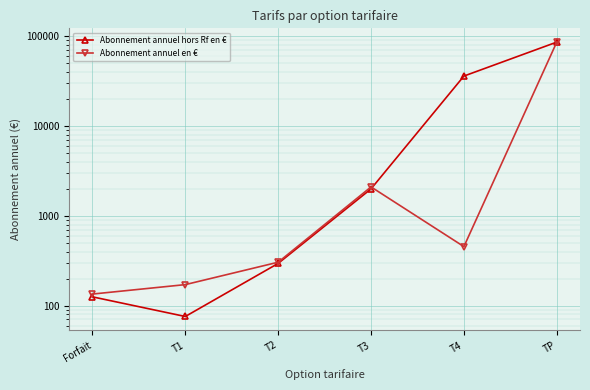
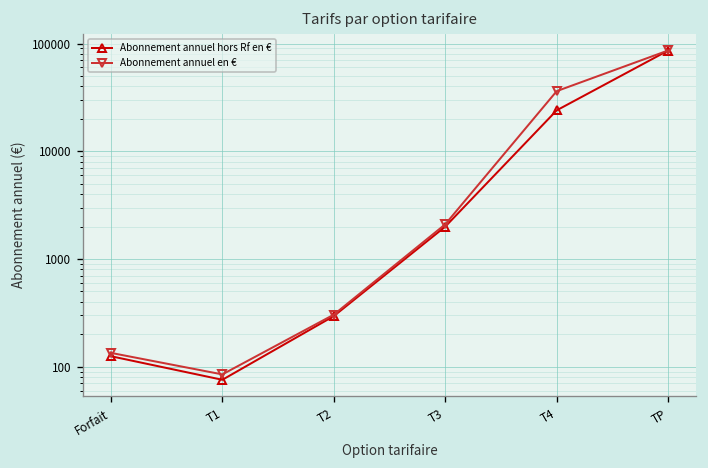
Abonnement annuel en €, T1: 170 -> 80
Abonnement annuel hors Rf en €, T4: 36000 -> 24000
Abonnement annuel en €, T4: 500 -> 36000
